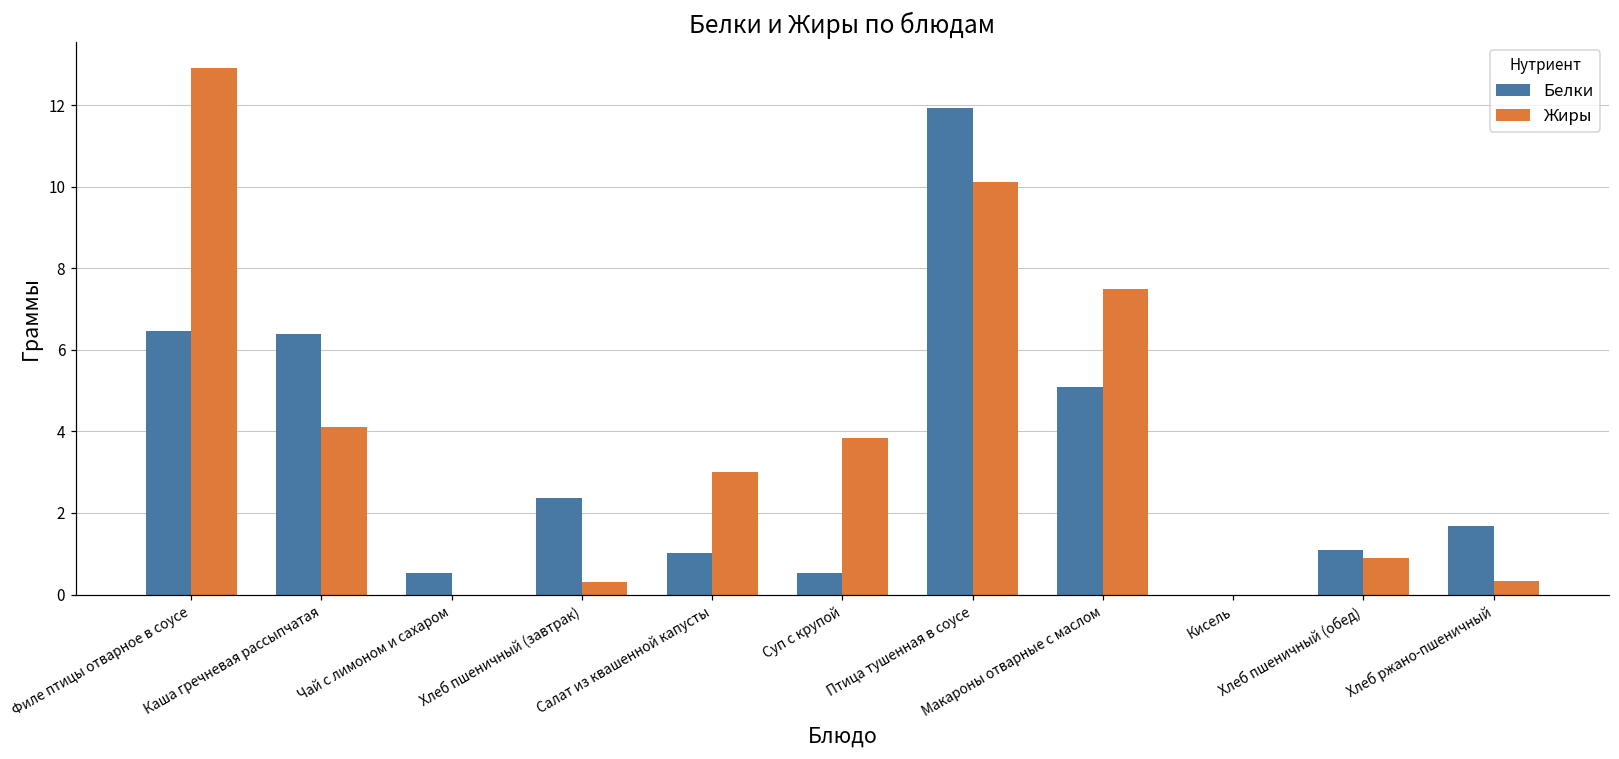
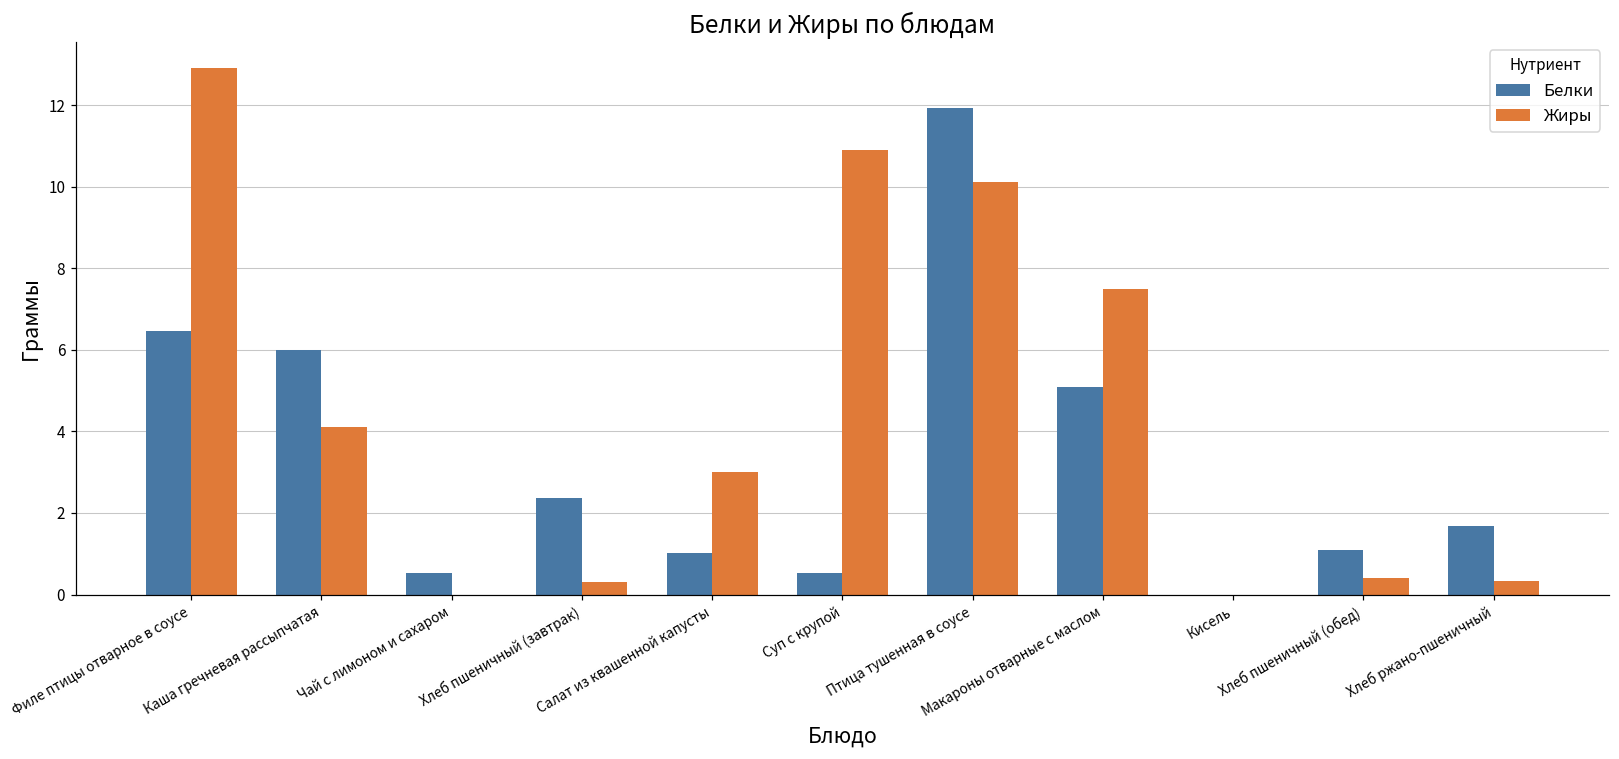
Белки, Каша гречневая рассыпчатая: 6.4 -> 6.0
Жиры, Суп с крупой: 3.8 -> 10.9
Жиры, Хлеб пшеничный (обед): 0.9 -> 0.4
